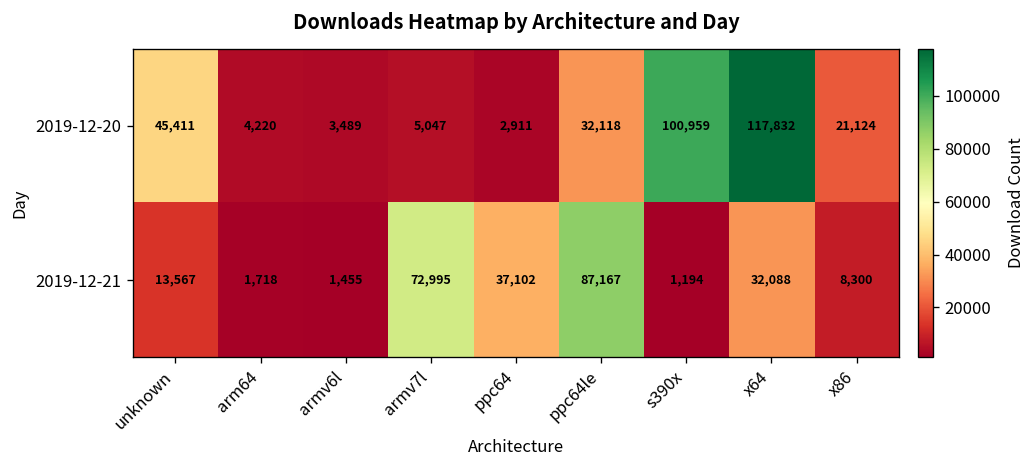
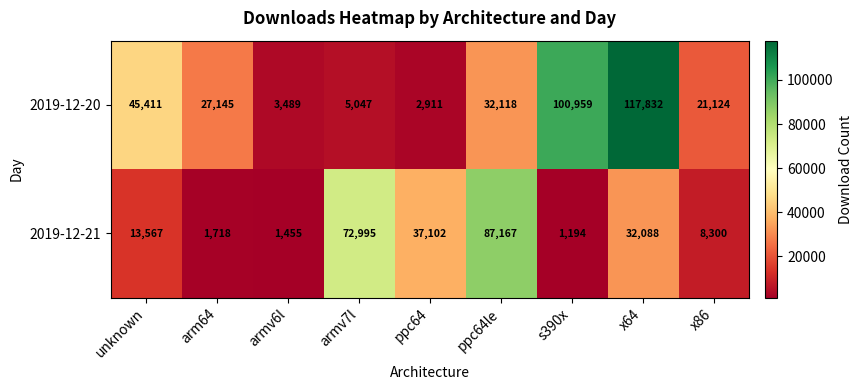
2019-12-20, arm64: 4,220 -> 27,145
